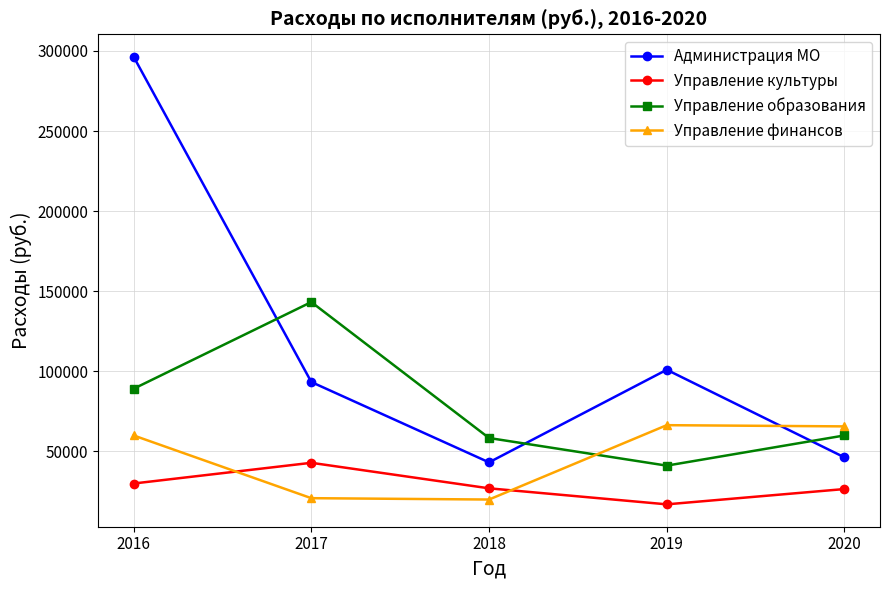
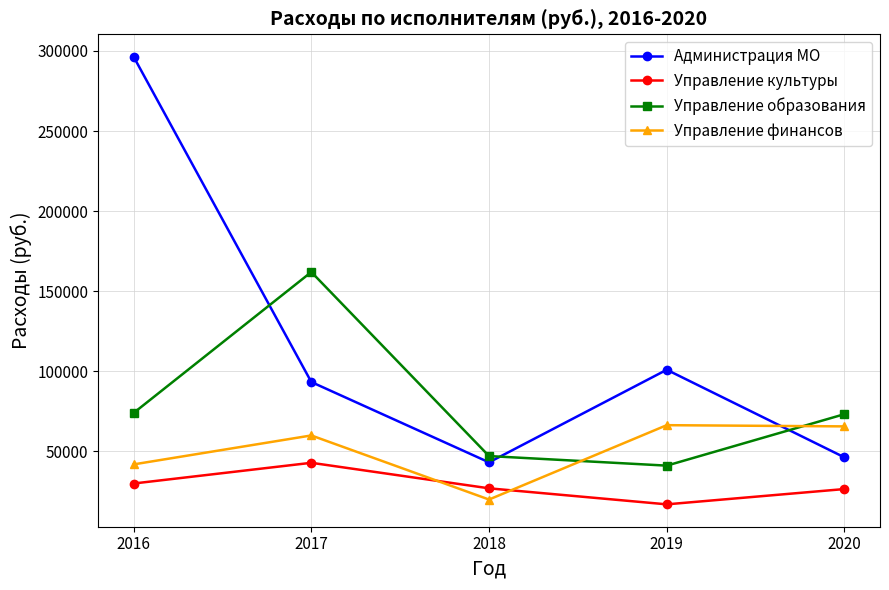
Управление образования, 2016: 89000 -> 74000
Управление финансов, 2016: 60000 -> 42000
Управление образования, 2017: 143000 -> 162000
Управление финансов, 2017: 21000 -> 60000
Управление образования, 2018: 58000 -> 47000
Управление образования, 2020: 60000 -> 73000
